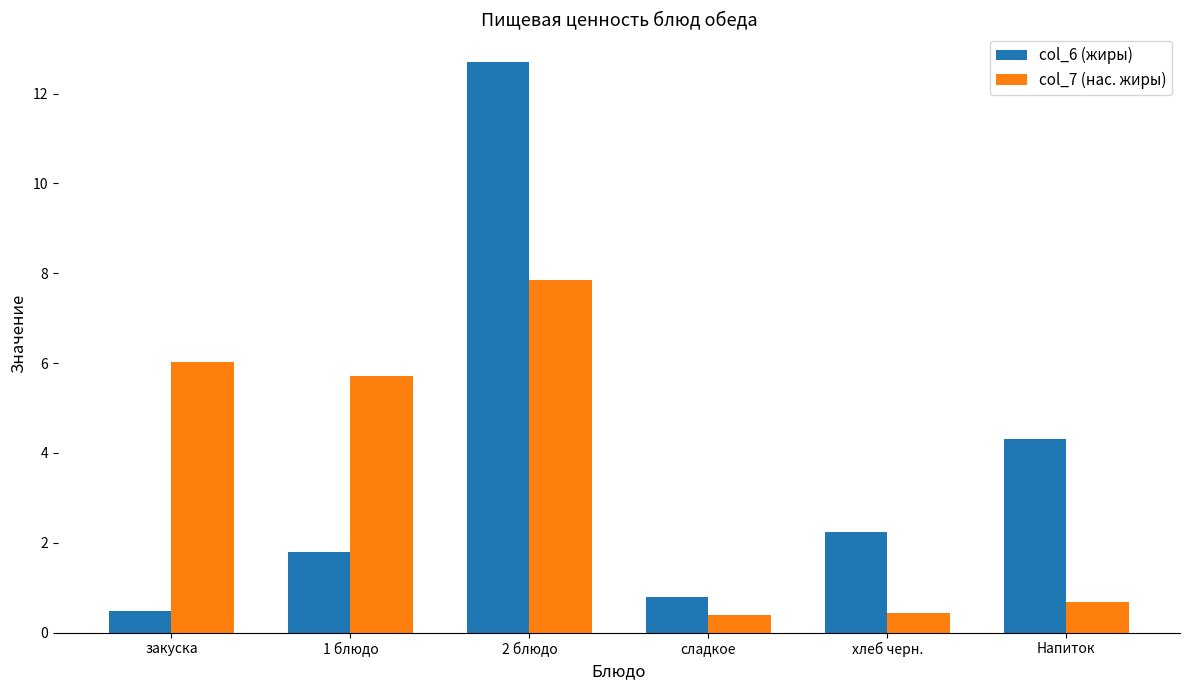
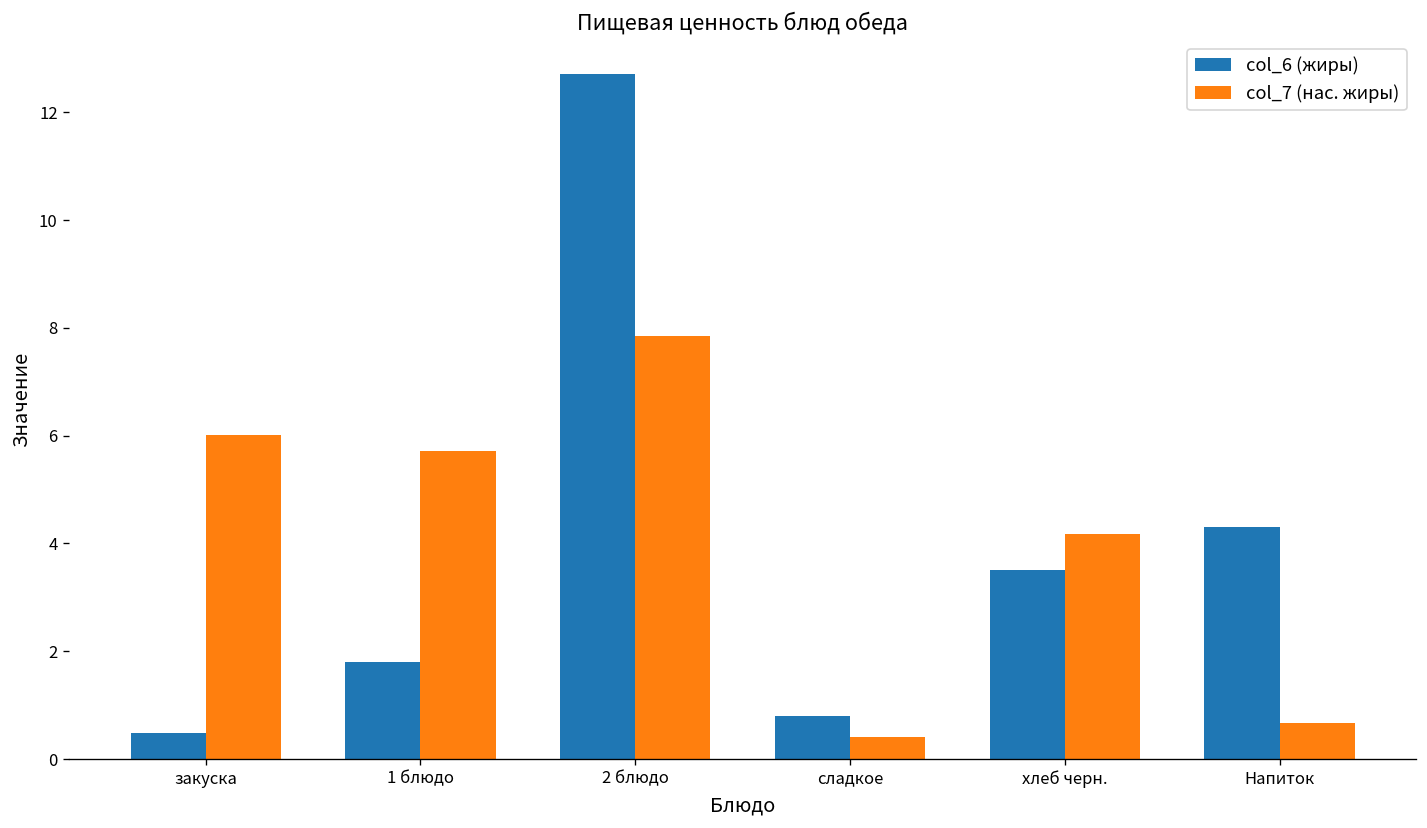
col_6 (жиры), хлеб черн.: 2.2 -> 3.5
col_7 (нас. жиры), хлеб черн.: 0.4 -> 4.2
